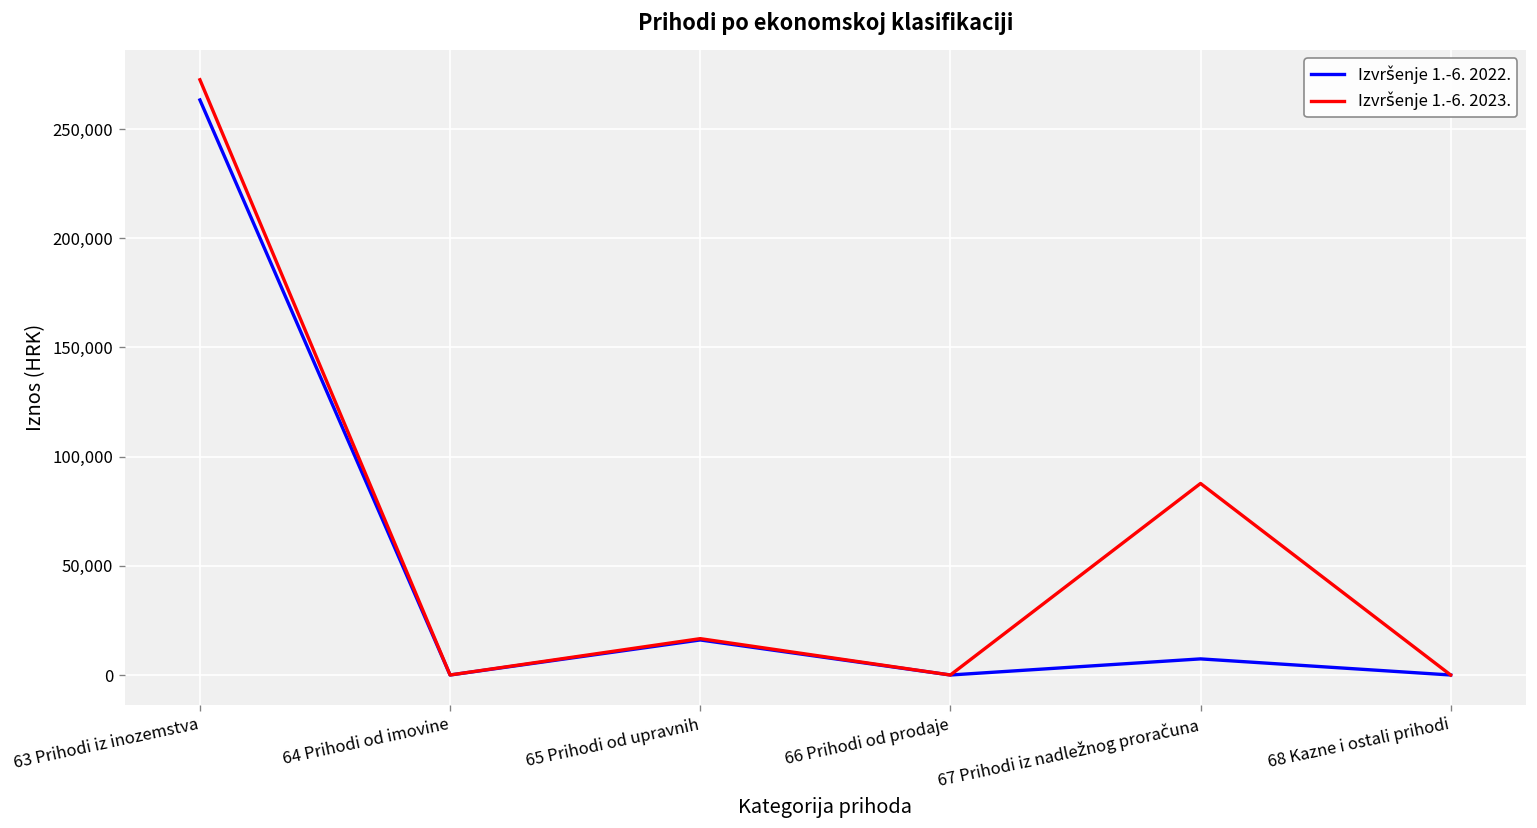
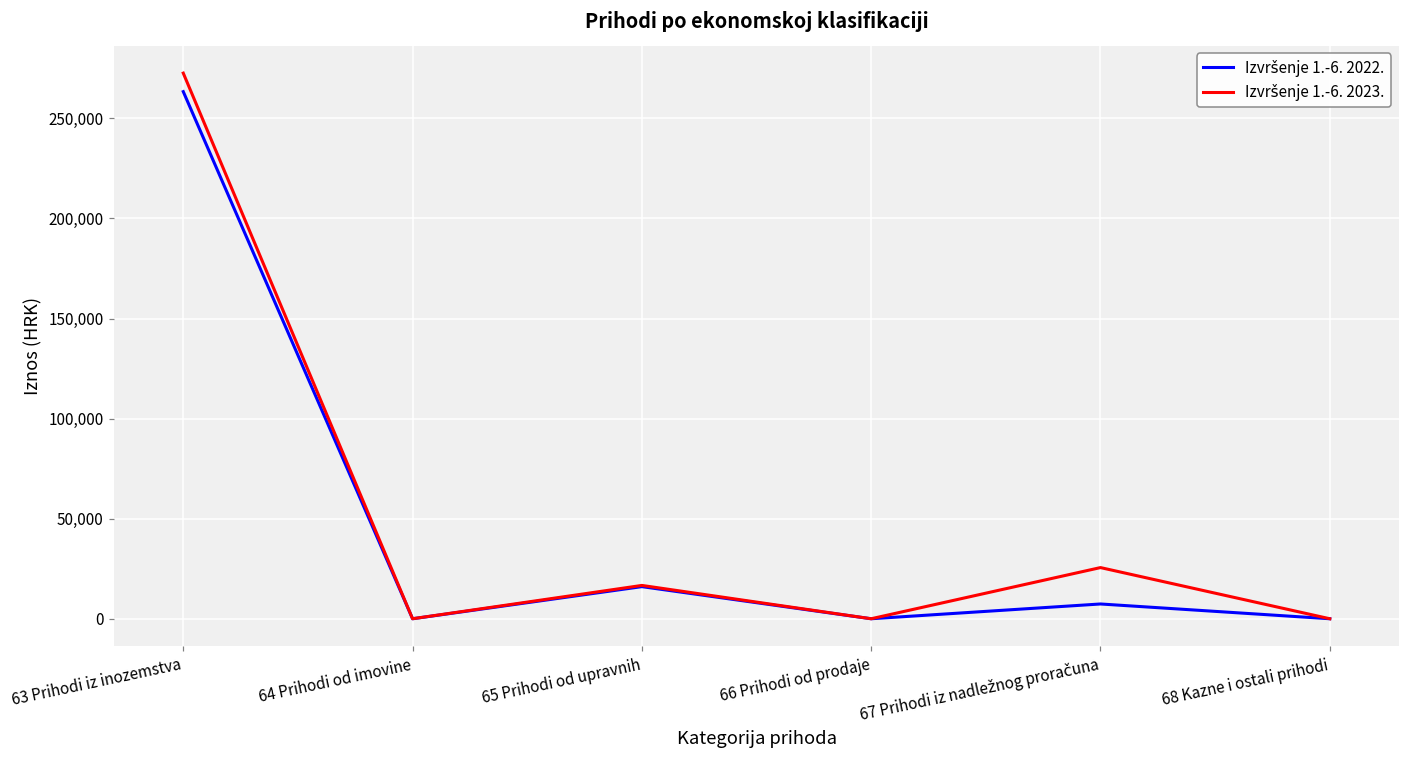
Izvršenje 1.-6. 2023., 67 Prihodi iz nadležnog proračuna: 88,000 -> 26,000
